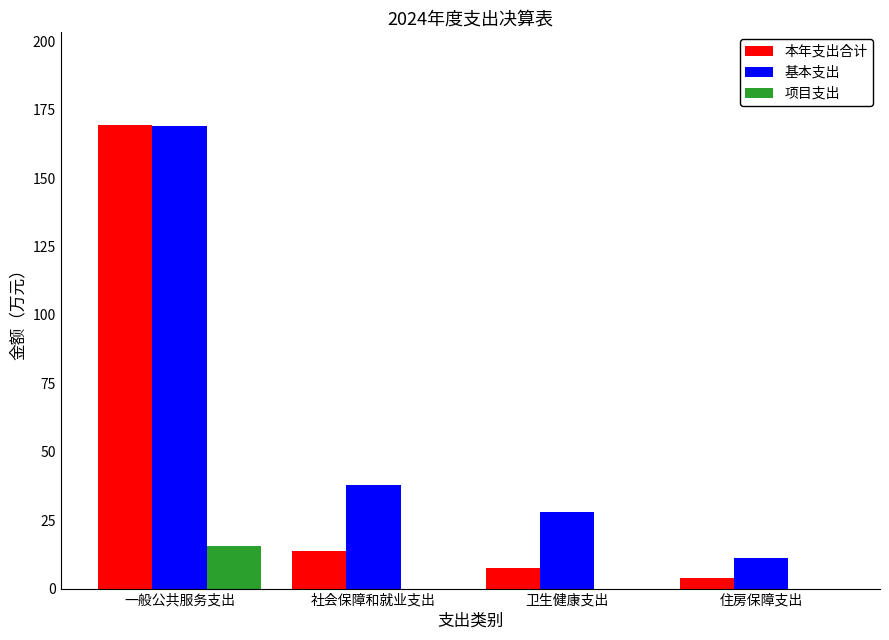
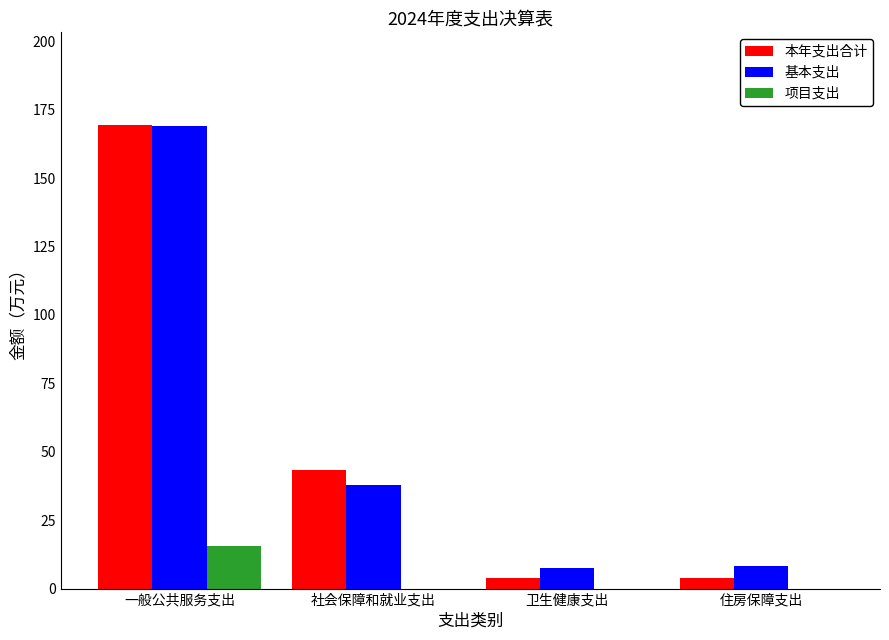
本年支出合计, 社会保障和就业支出: 14 -> 43
本年支出合计, 卫生健康支出: 7 -> 4
基本支出, 卫生健康支出: 28 -> 7
基本支出, 住房保障支出: 11 -> 8
